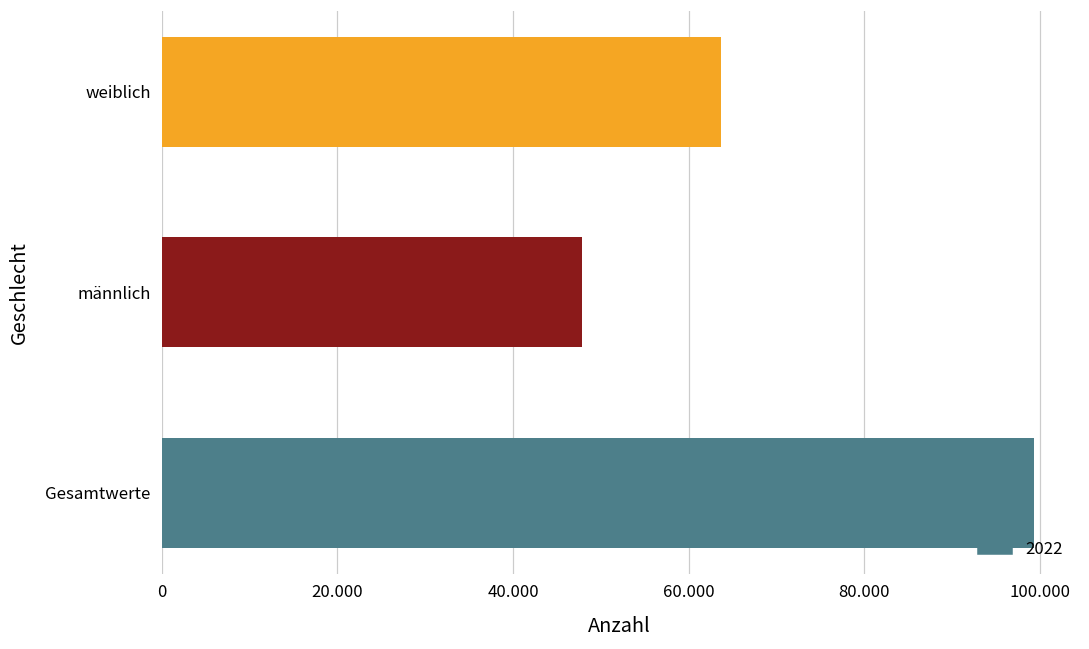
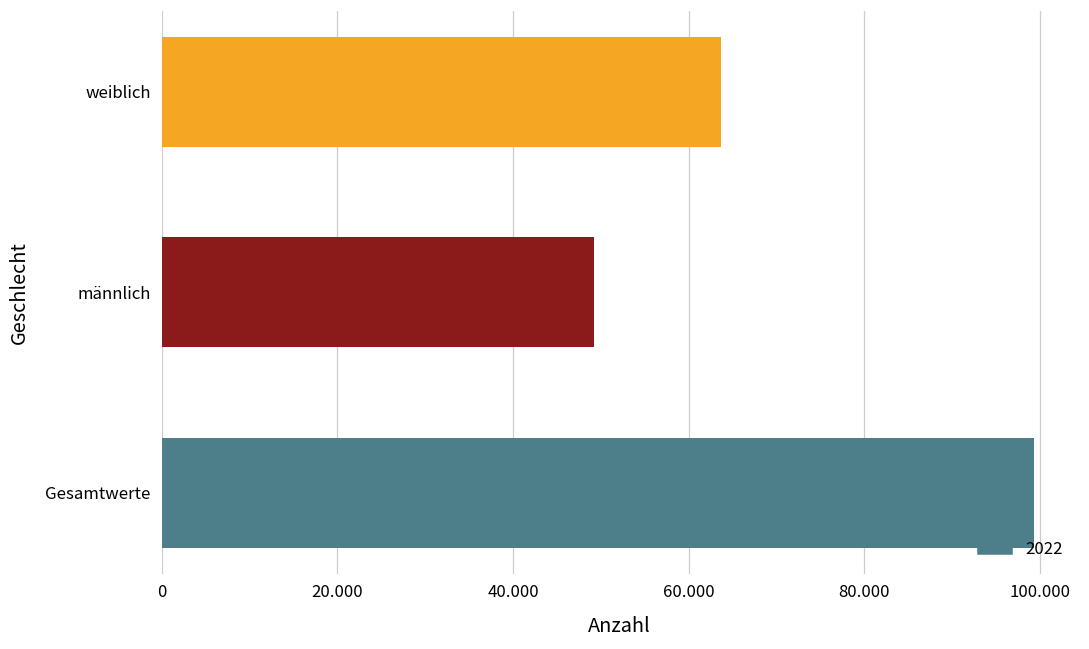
männlich: 48 -> 49
